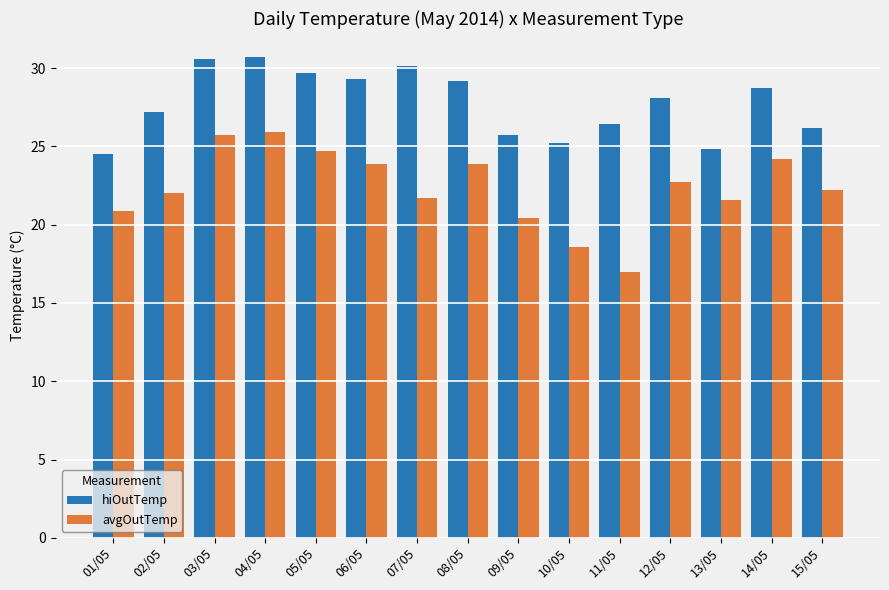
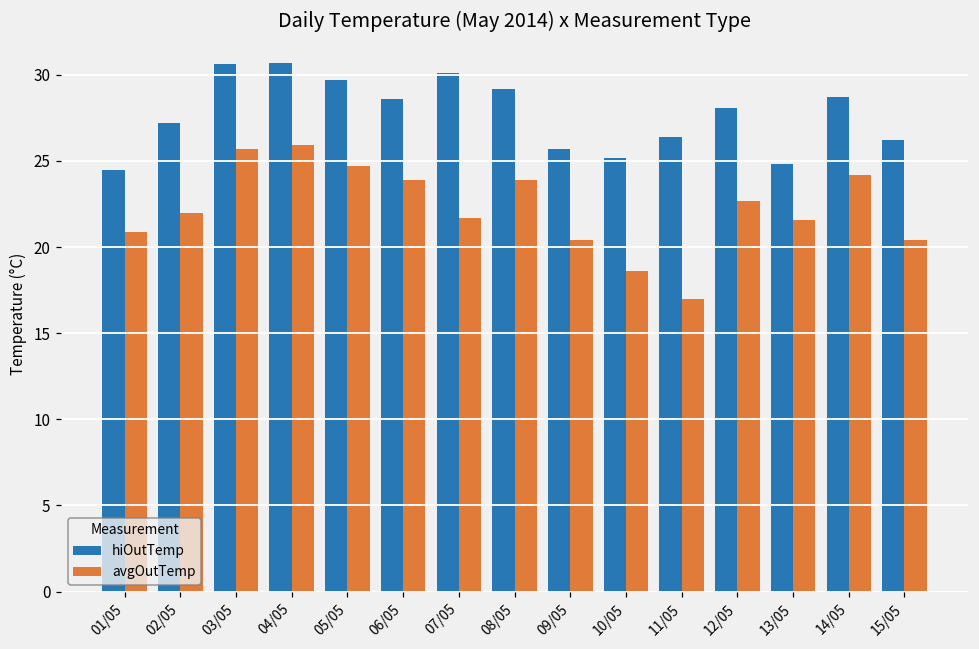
hiOutTemp, 06/05: 29.3 -> 28.6
avgOutTemp, 15/05: 22.2 -> 20.4
